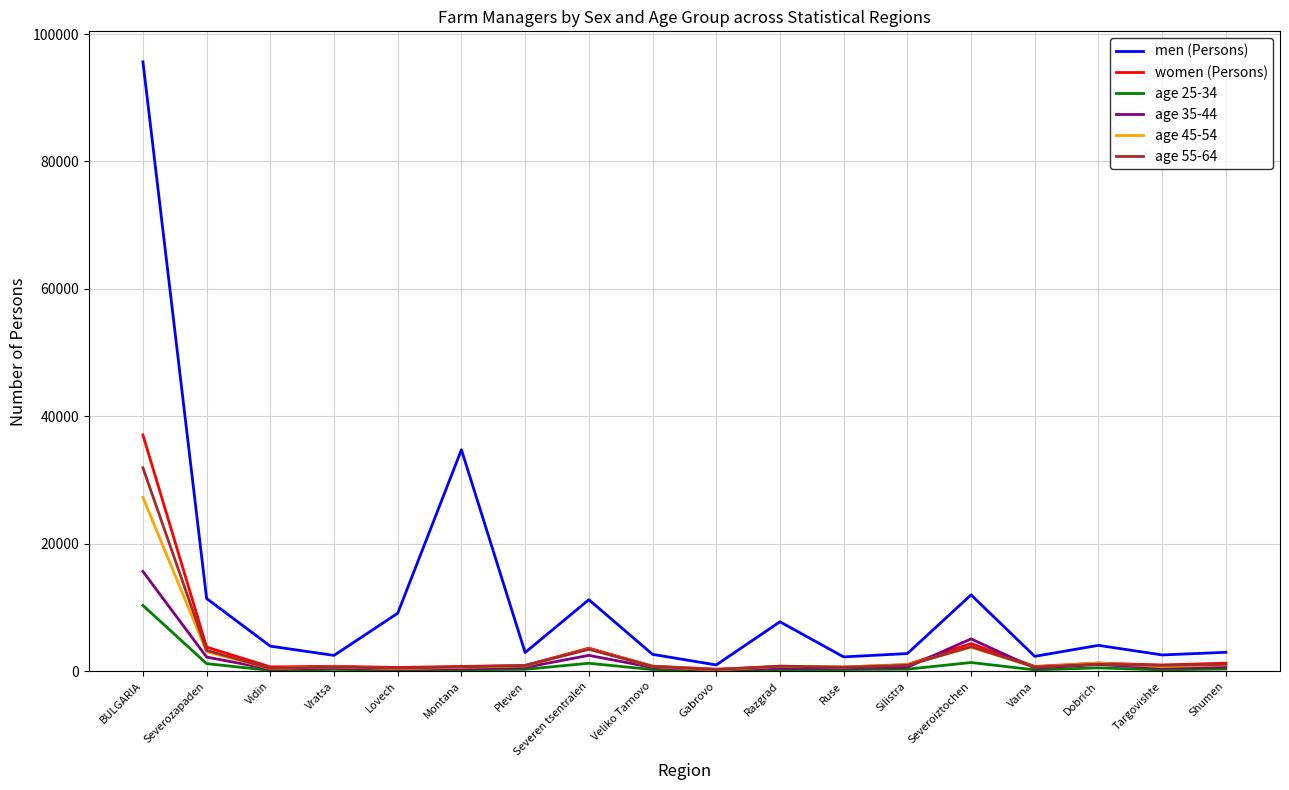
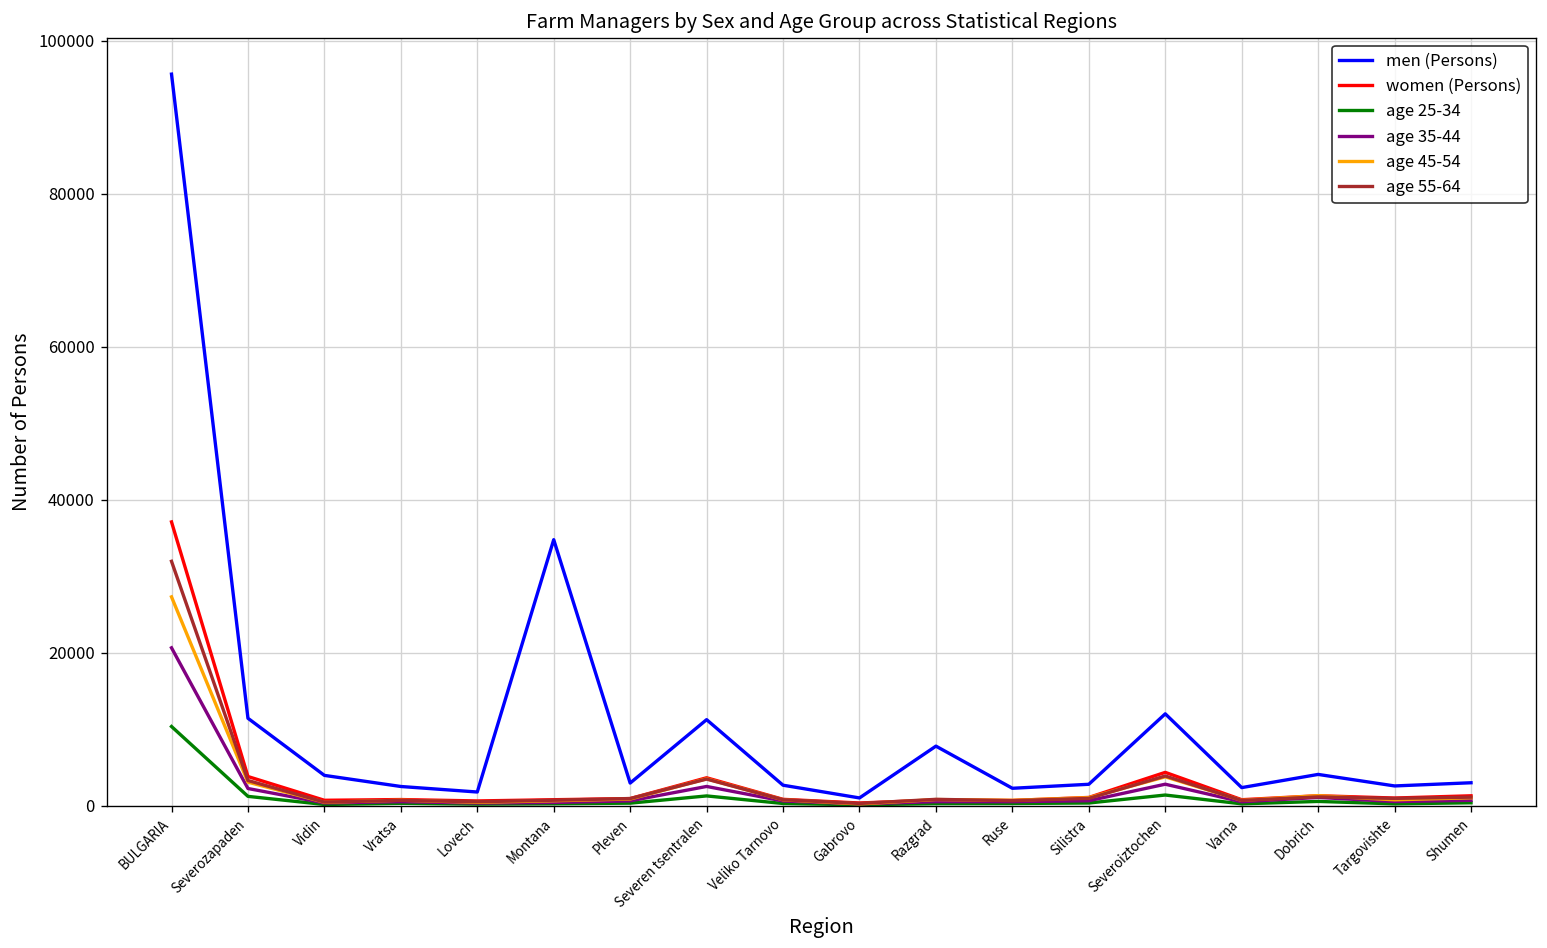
age 35-44, BULGARIA: 16000 -> 21000
men (Persons), Lovech: 9000 -> 2000
age 35-44, Severoiztochen: 5000 -> 3000
